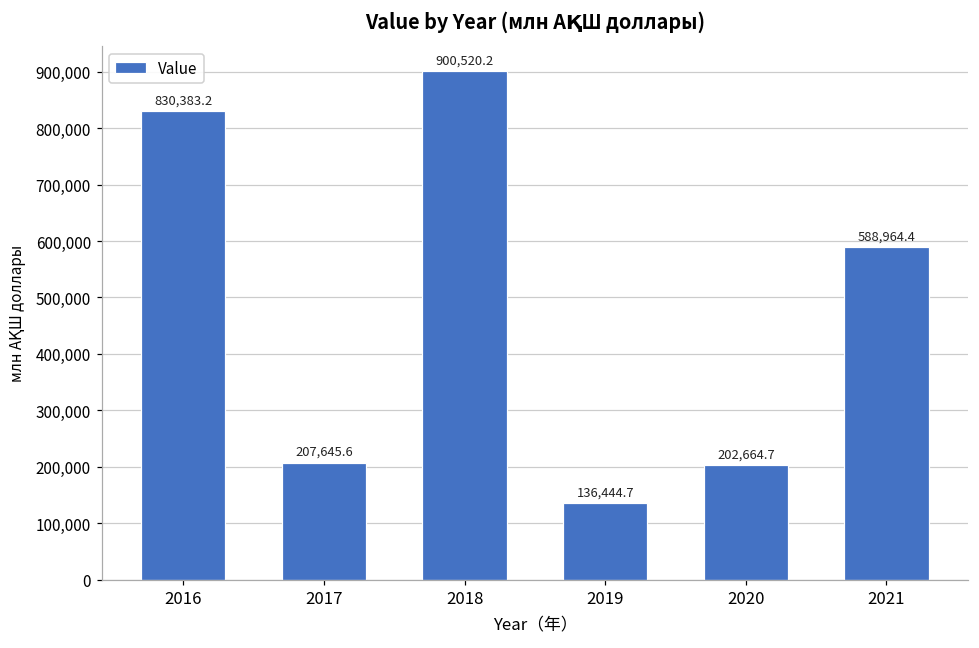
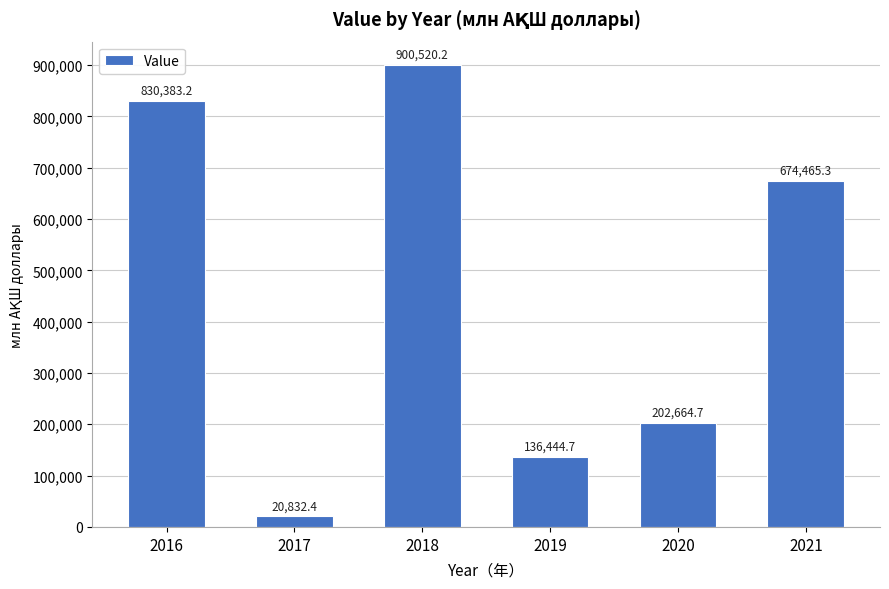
2017: 207,645.6 -> 20,832.4
2021: 588,964.4 -> 674,465.3
